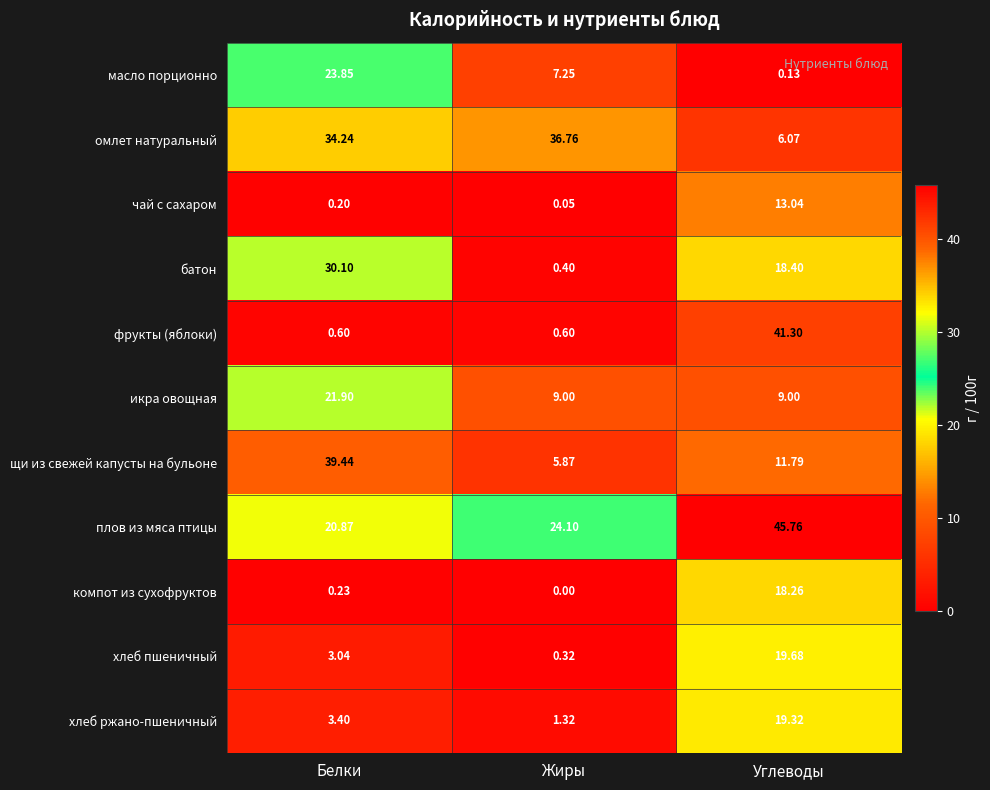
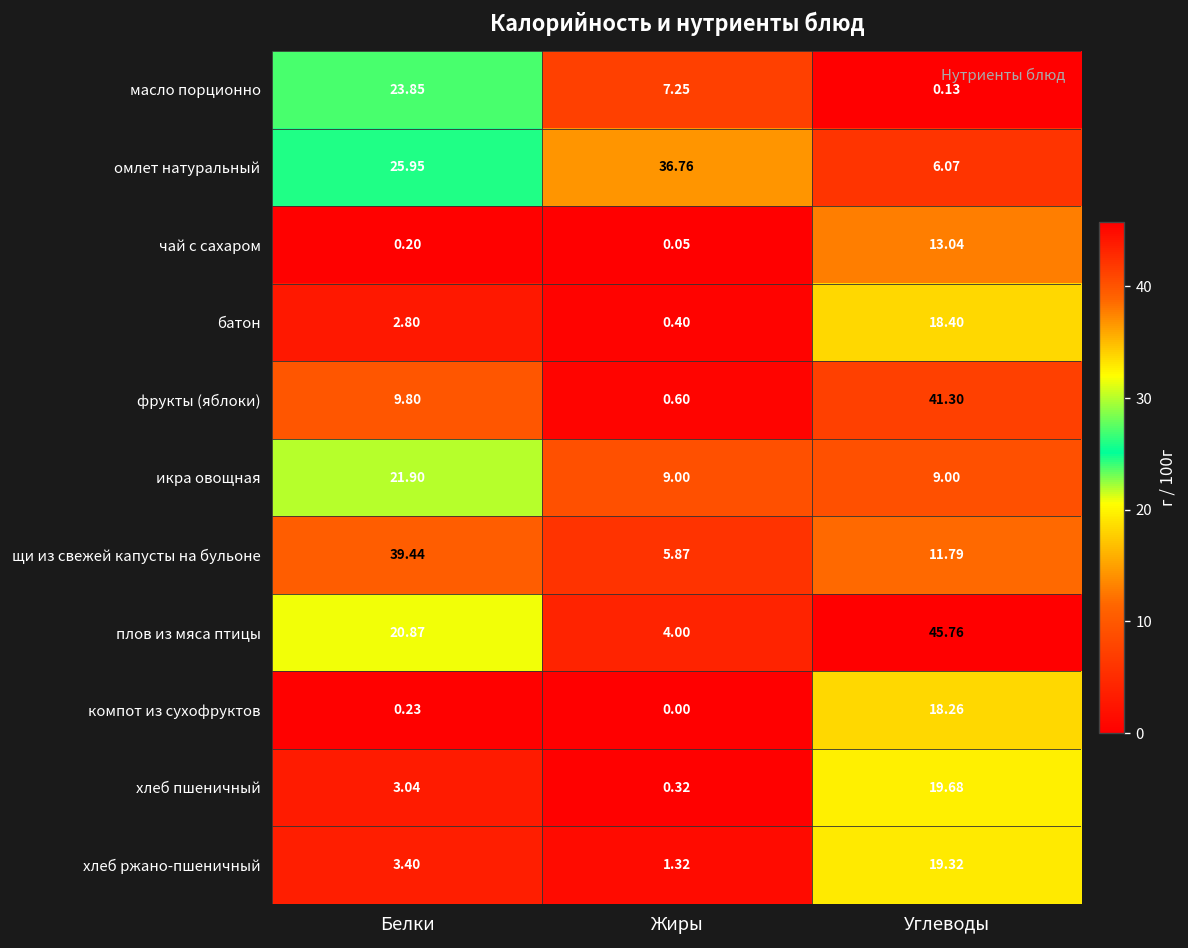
омлет натуральный, Белки: 34.24 -> 25.95
батон, Белки: 30.10 -> 2.80
фрукты (яблоки), Белки: 0.60 -> 9.80
плов из мяса птицы, Жиры: 24.10 -> 4.00
